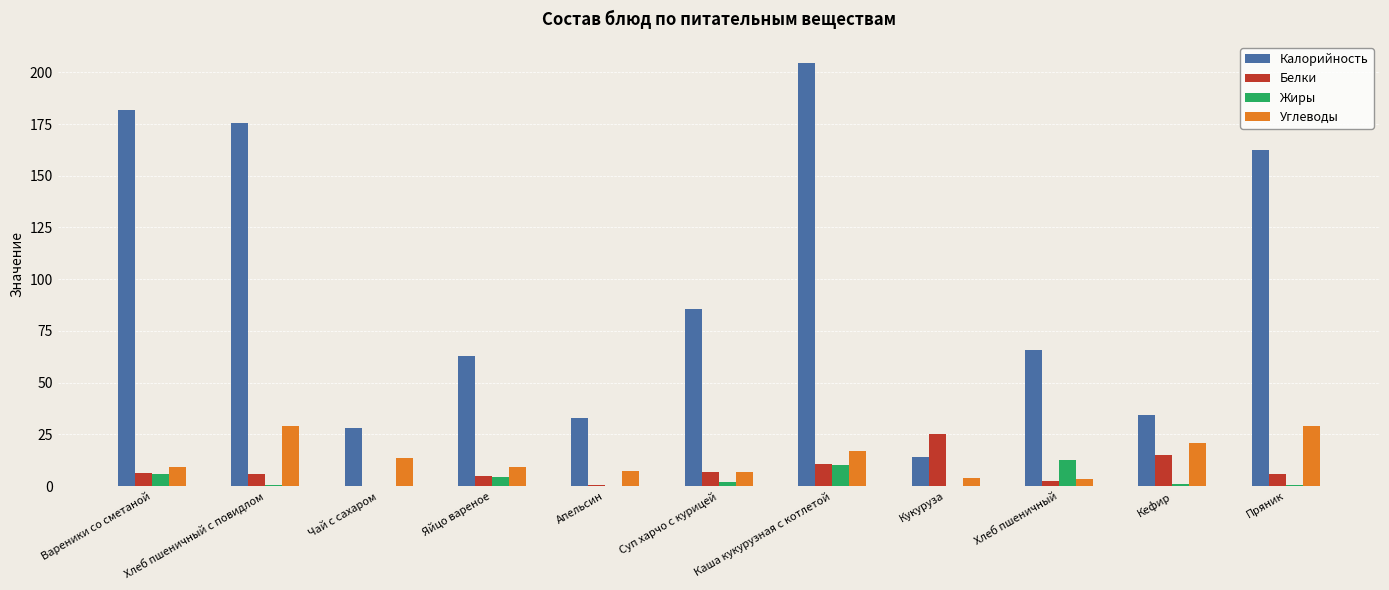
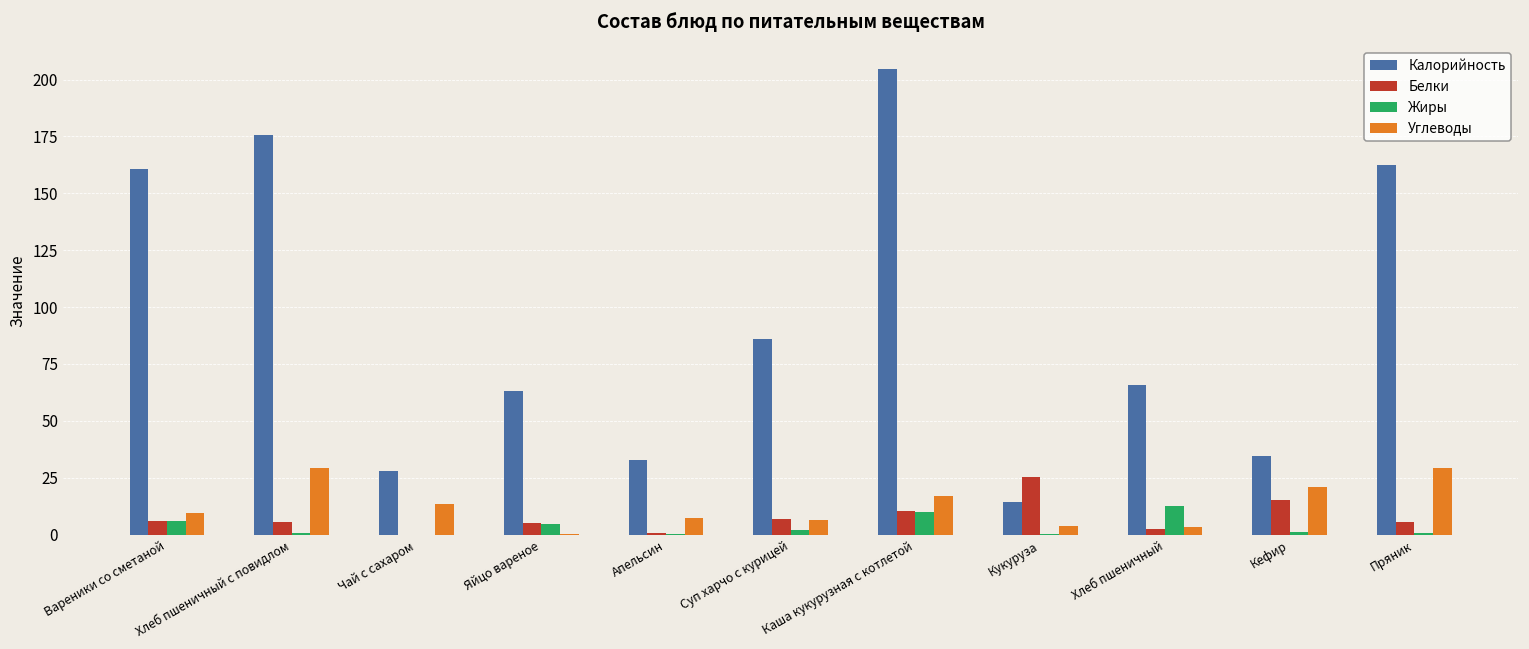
Калорийность, Вареники со сметаной: 182 -> 161
Углеводы, Яйцо вареное: 9 -> 0
